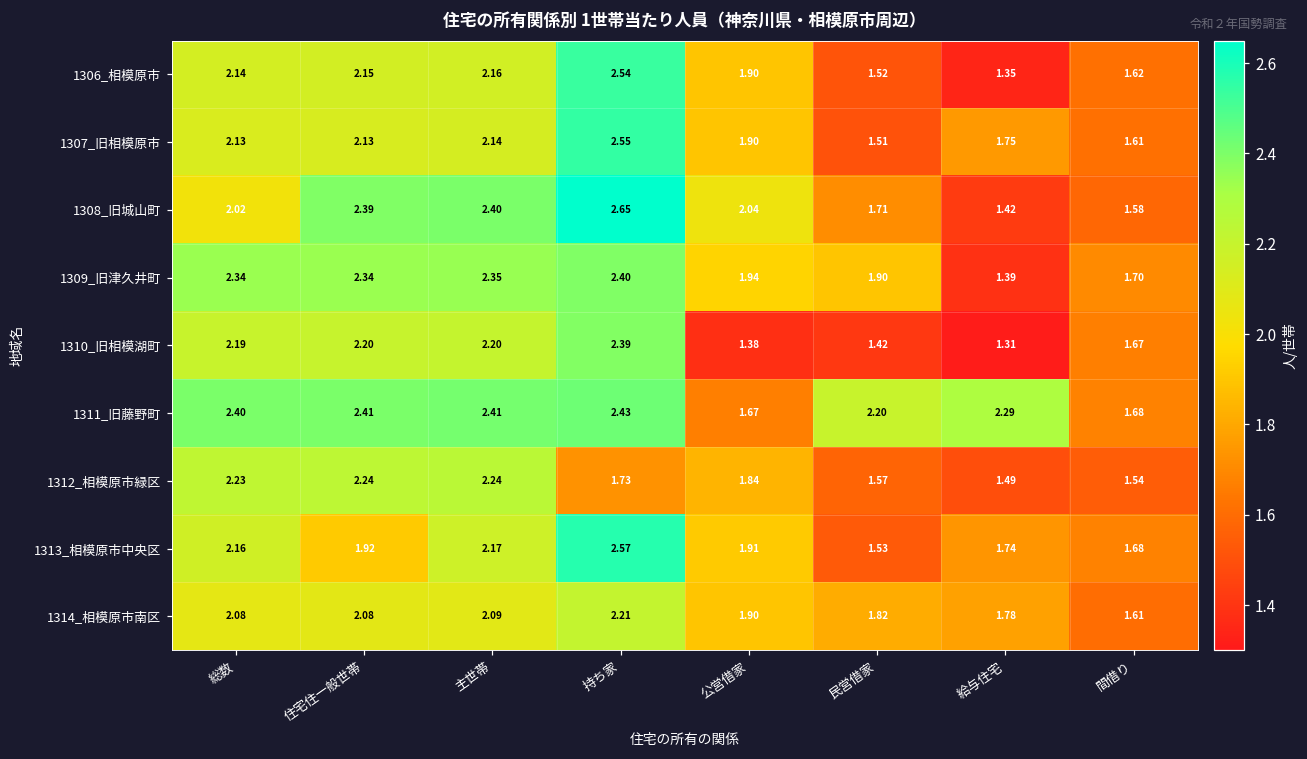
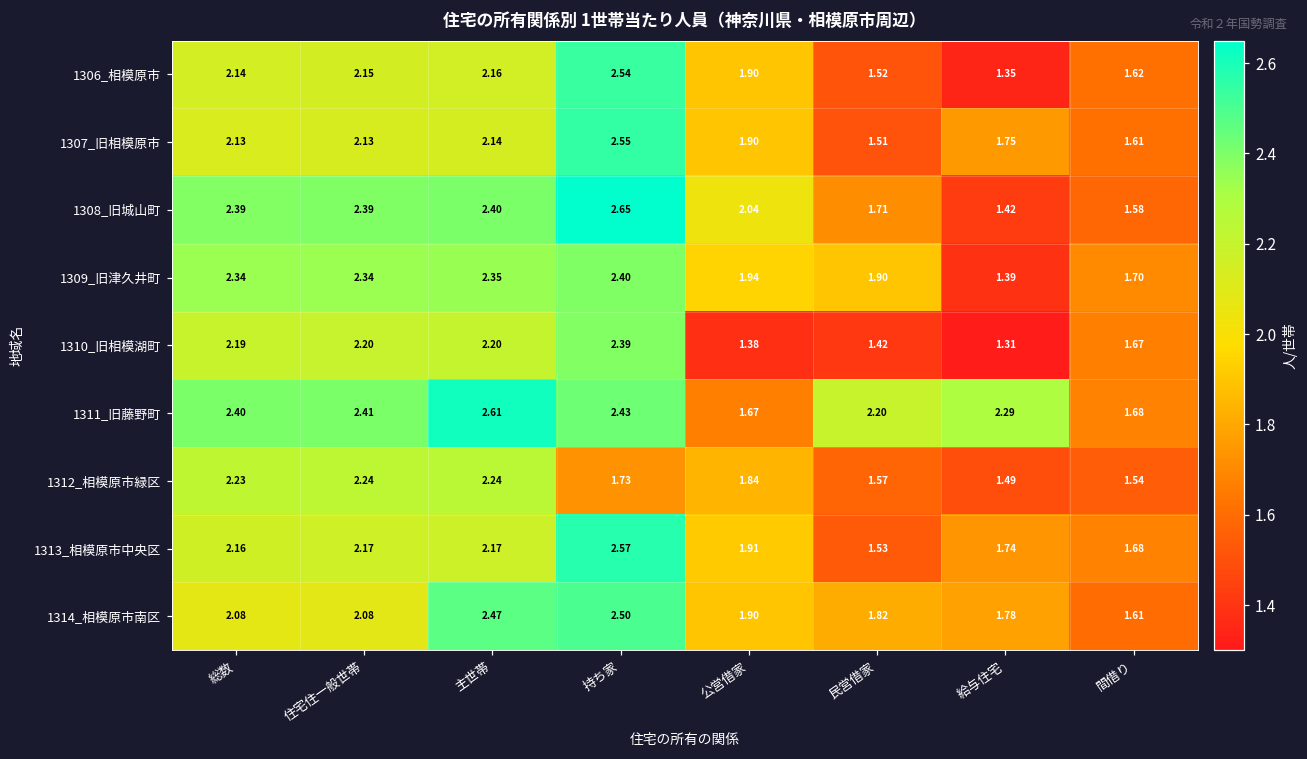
1308_旧城山町, 総数: 2.02 -> 2.39
1311_旧藤野町, 主世帯: 2.41 -> 2.61
1313_相模原市中央区, 住宅住一般世帯: 1.92 -> 2.17
1314_相模原市南区, 主世帯: 2.09 -> 2.47
1314_相模原市南区, 持ち家: 2.21 -> 2.50
